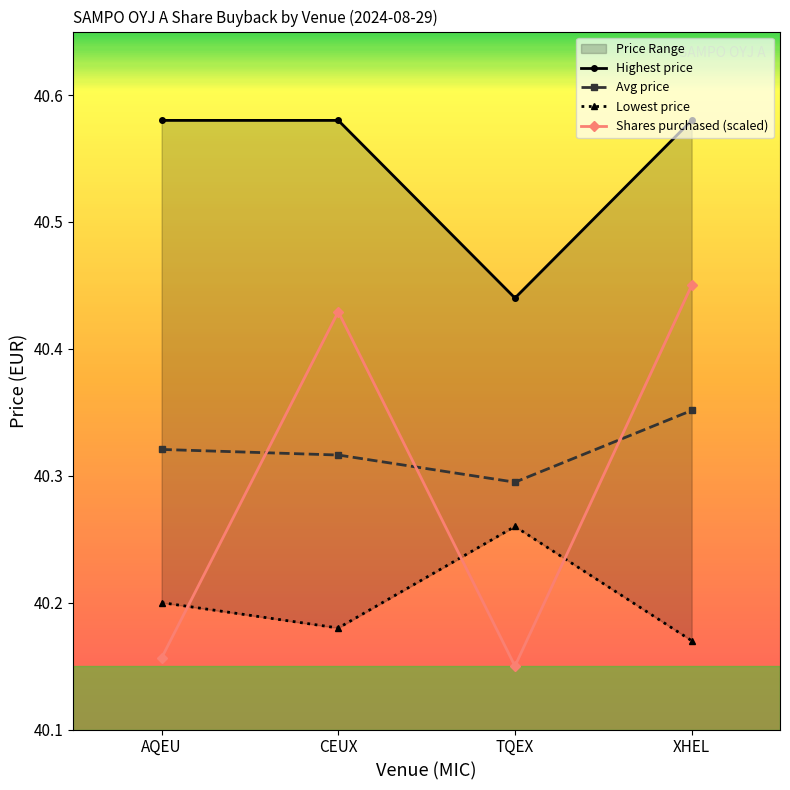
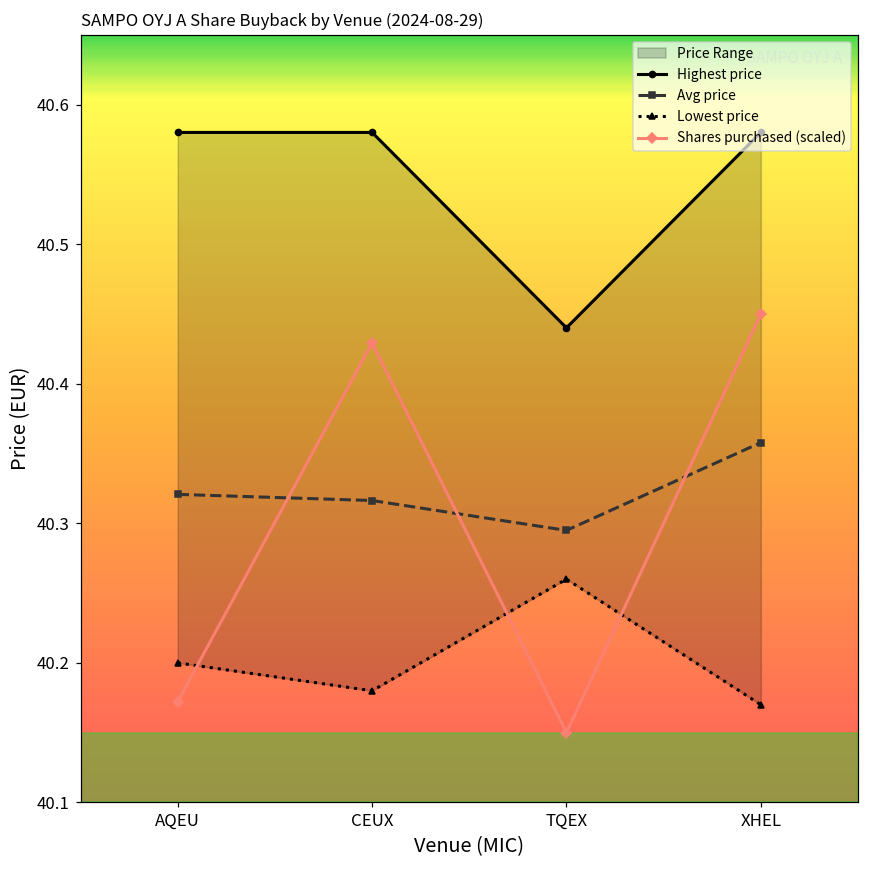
Shares purchased (scaled), AQEU: 40.156 -> 40.172
Avg price, XHEL: 40.351 -> 40.358
